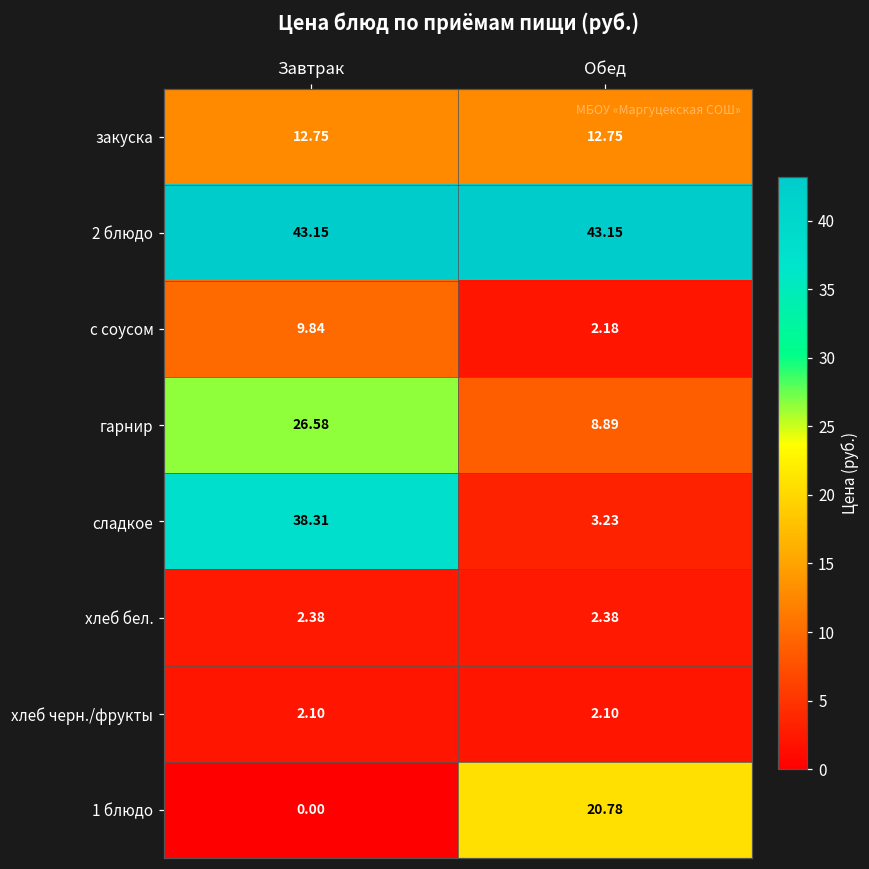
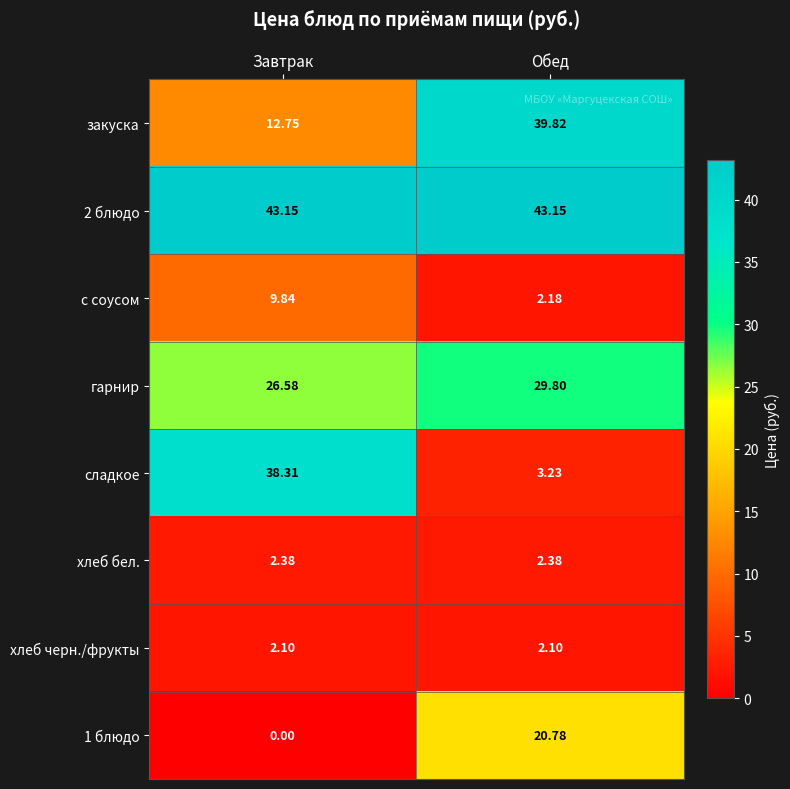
закуска, Обед: 12.75 -> 39.82
гарнир, Обед: 8.89 -> 29.80
